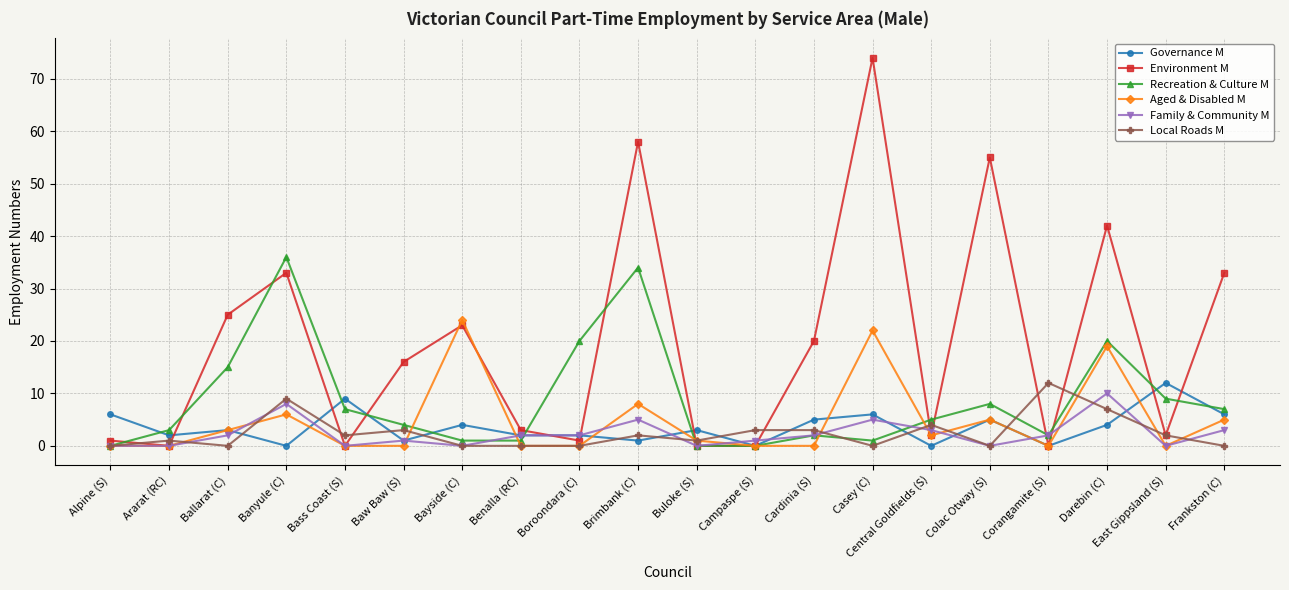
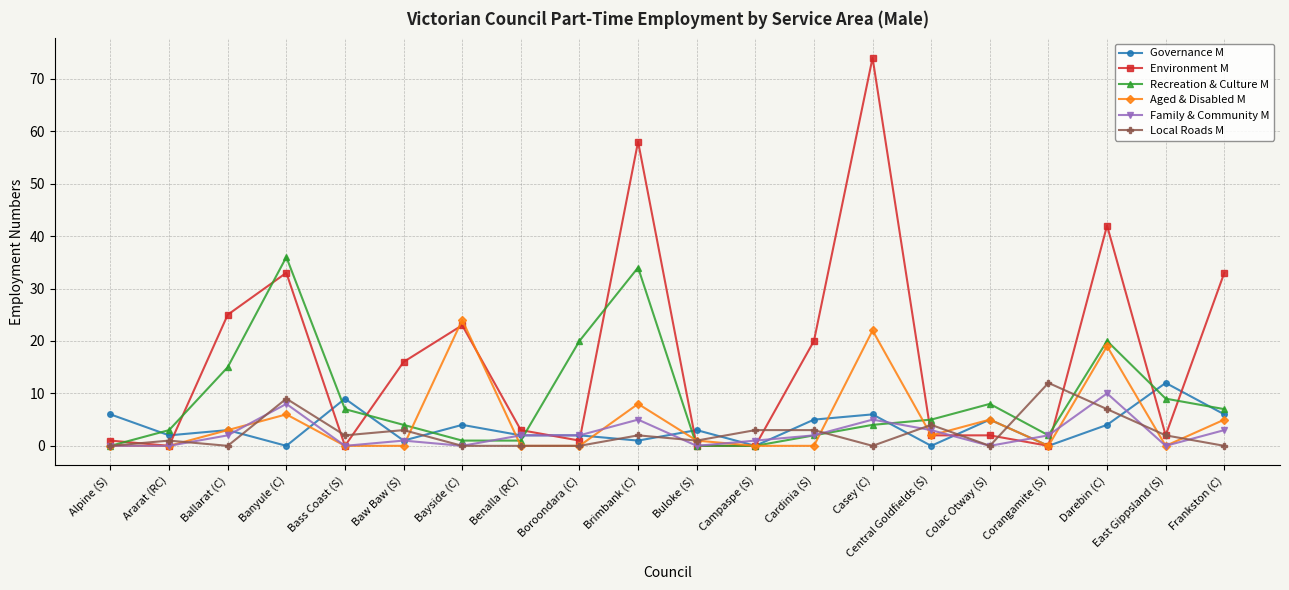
Recreation & Culture M, Casey (C): 1 -> 4
Environment M, Colac Otway (S): 55 -> 2
